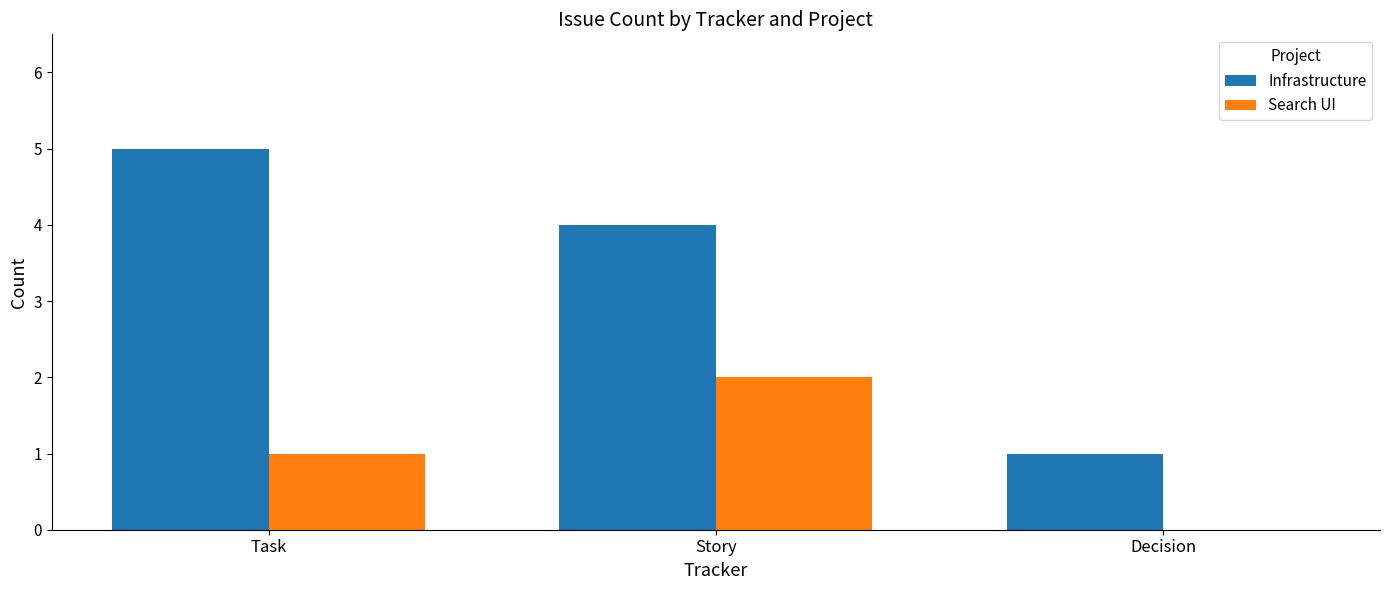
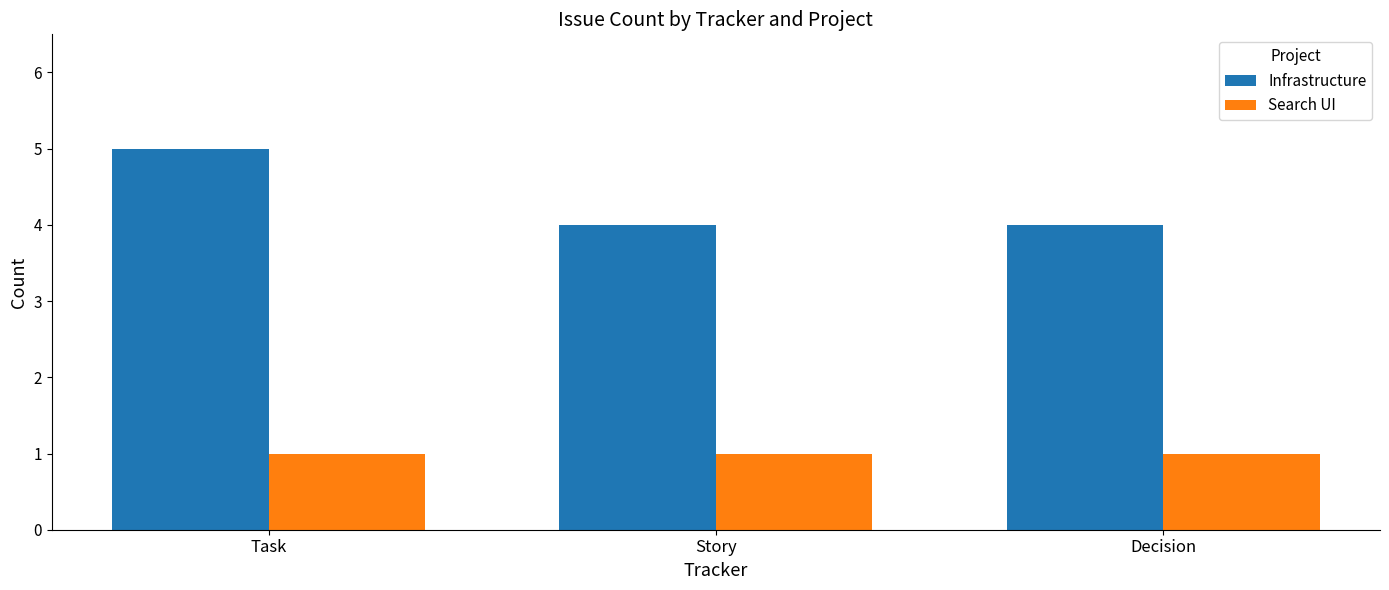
Search UI, Story: 2 -> 1
Infrastructure, Decision: 1 -> 4
Search UI, Decision: 0 -> 1
